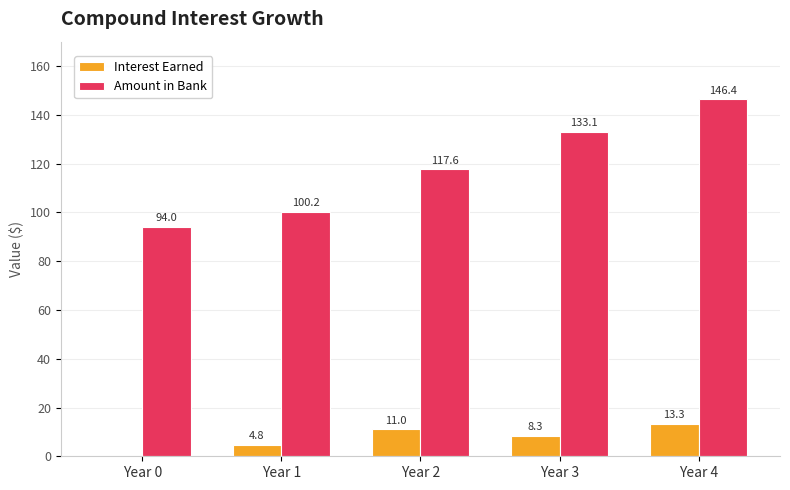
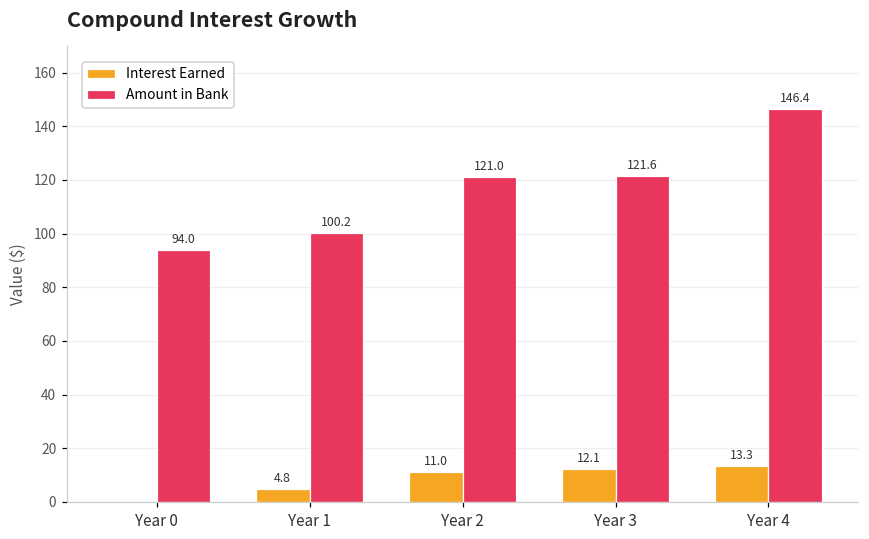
Amount in Bank, Year 2: 117.6 -> 121.0
Interest Earned, Year 3: 8.3 -> 12.1
Amount in Bank, Year 3: 133.1 -> 121.6
